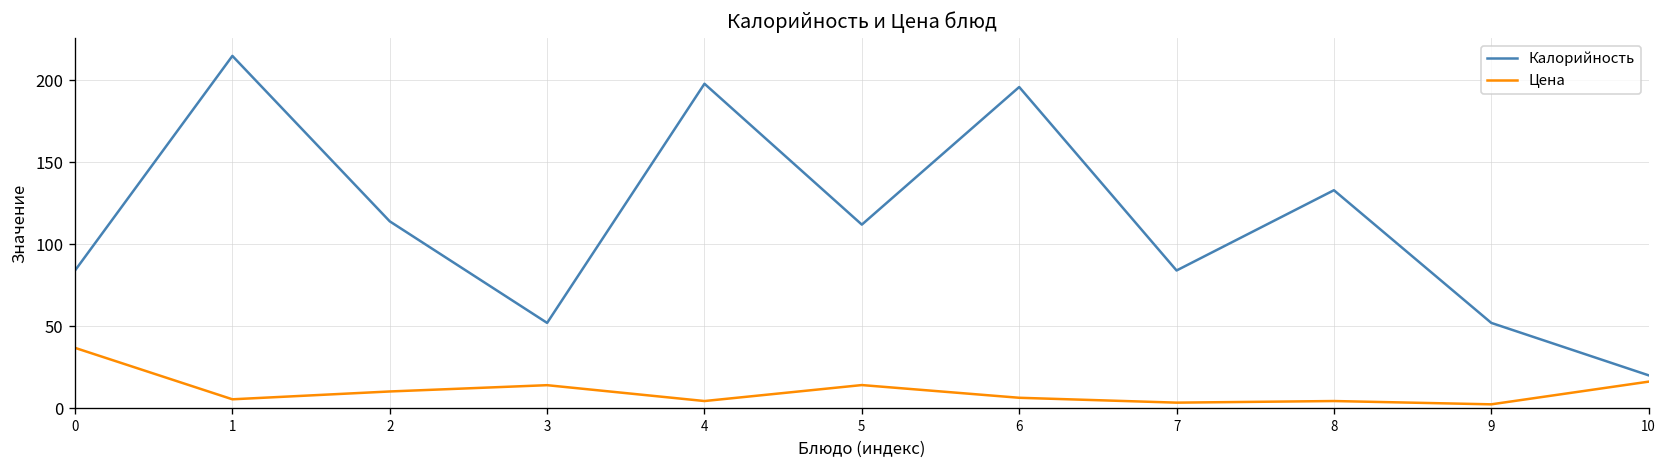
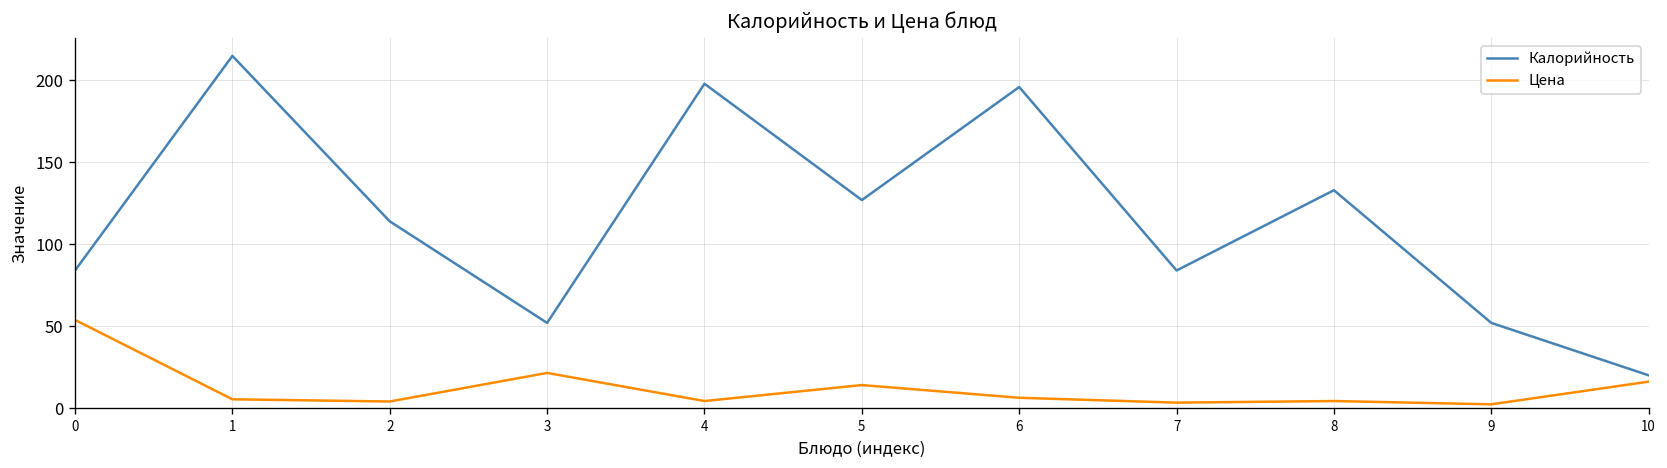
Цена, 0: 37 -> 54
Цена, 2: 10 -> 4
Цена, 3: 14 -> 21
Калорийность, 5: 112 -> 127
